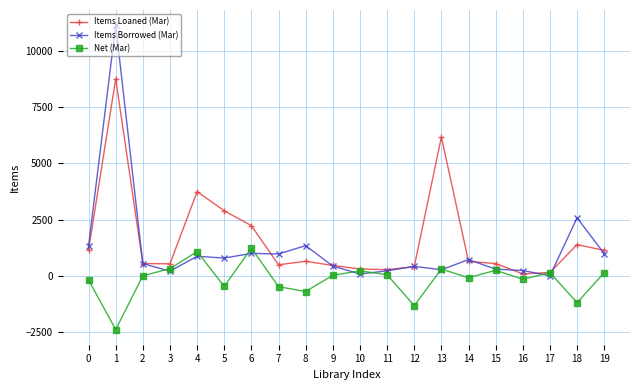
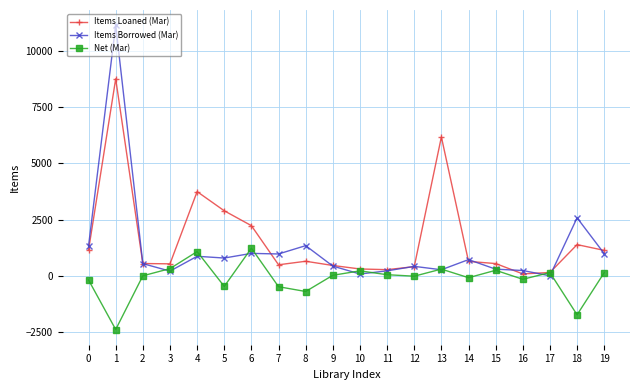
Net (Mar), 12: -1300 -> 0
Net (Mar), 18: -1200 -> -1700
